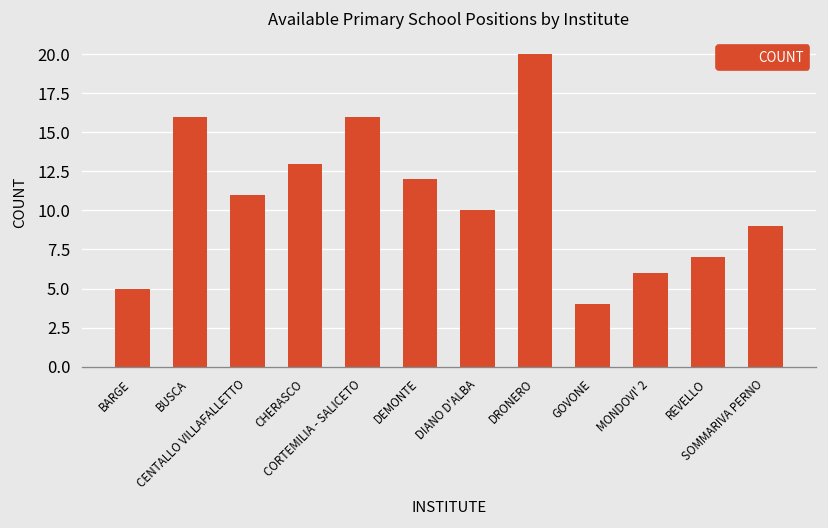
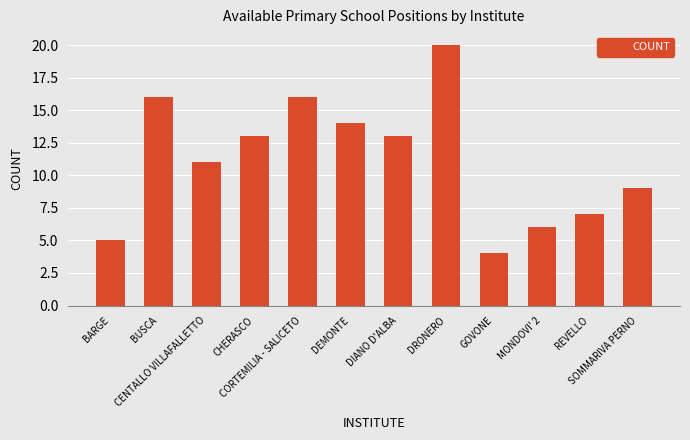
DEMONTE: 12 -> 14
DIANO D'ALBA: 10 -> 13
